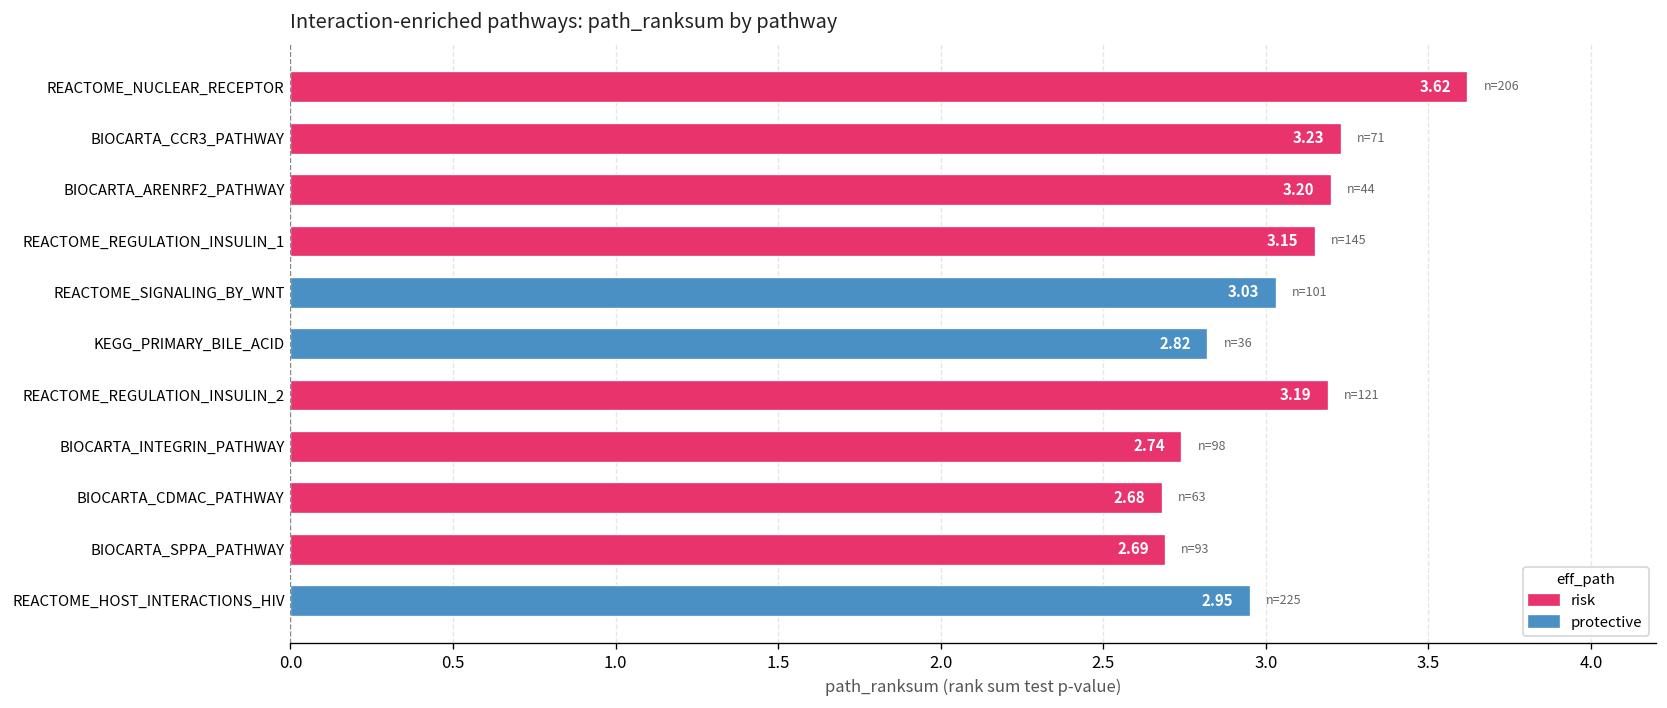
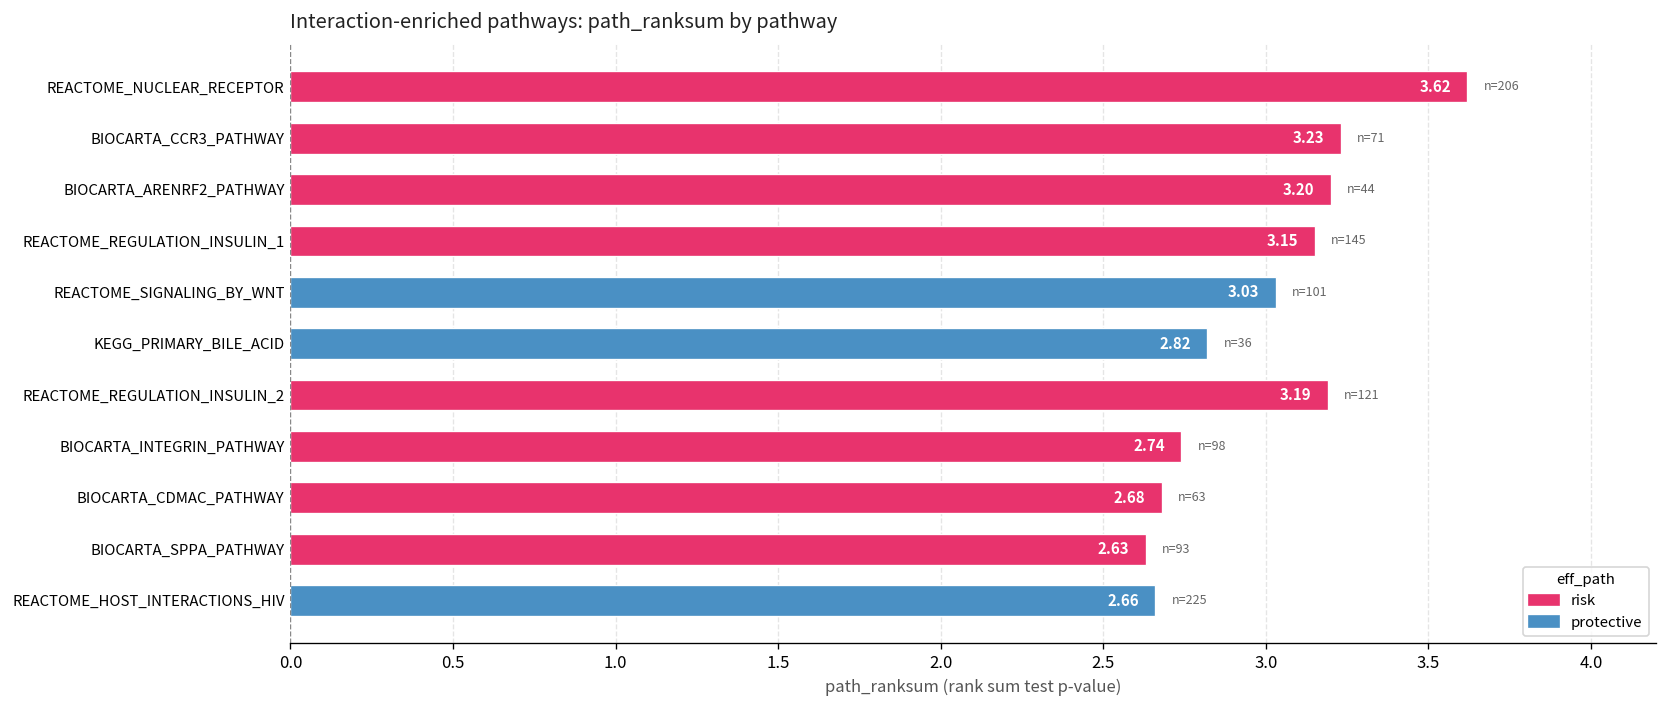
BIOCARTA_SPPA_PATHWAY: 2.69 -> 2.63
REACTOME_HOST_INTERACTIONS_HIV: 2.95 -> 2.66
